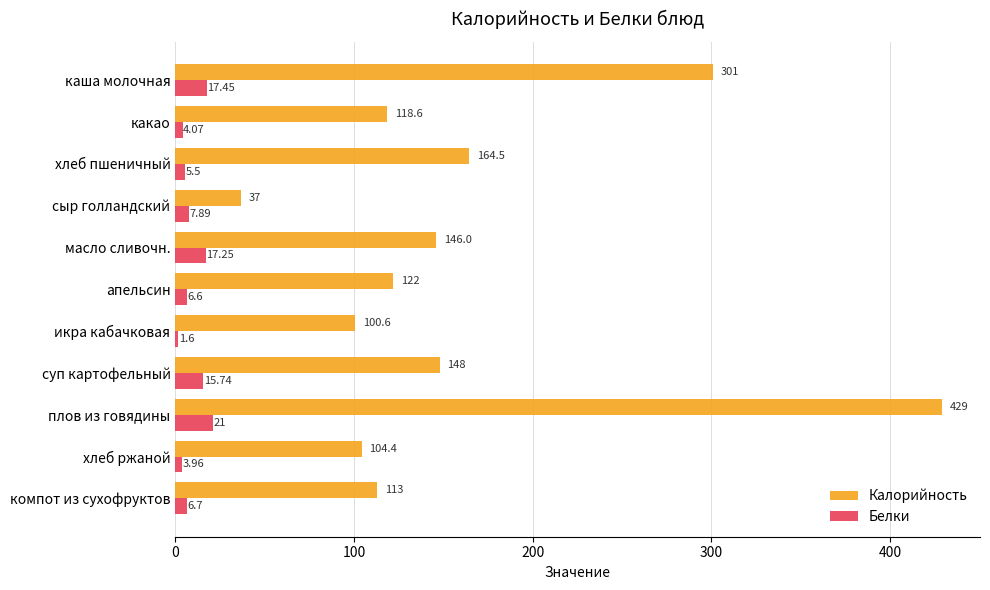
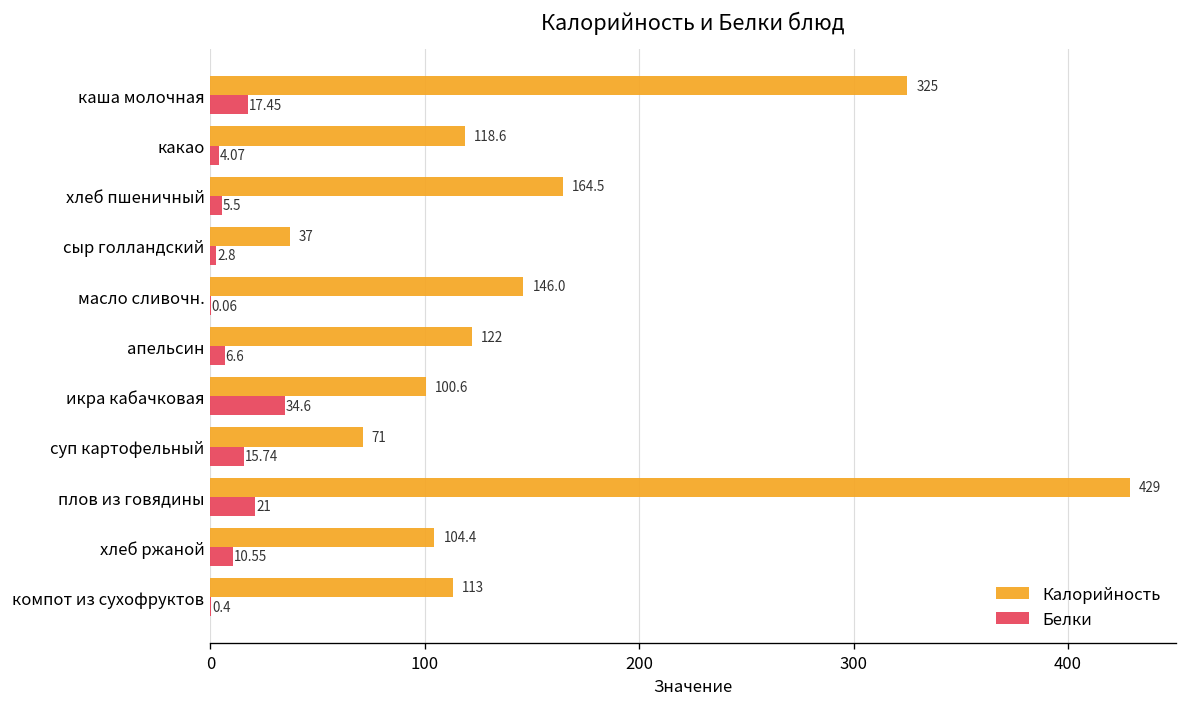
Калорийность, каша молочная: 301 -> 325
Белки, сыр голландский: 7.89 -> 2.8
Белки, масло сливочн.: 17.25 -> 0.06
Белки, икра кабачковая: 1.6 -> 34.6
Калорийность, суп картофельный: 148 -> 71
Белки, хлеб ржаной: 3.96 -> 10.55
Белки, компот из сухофруктов: 6.7 -> 0.4
